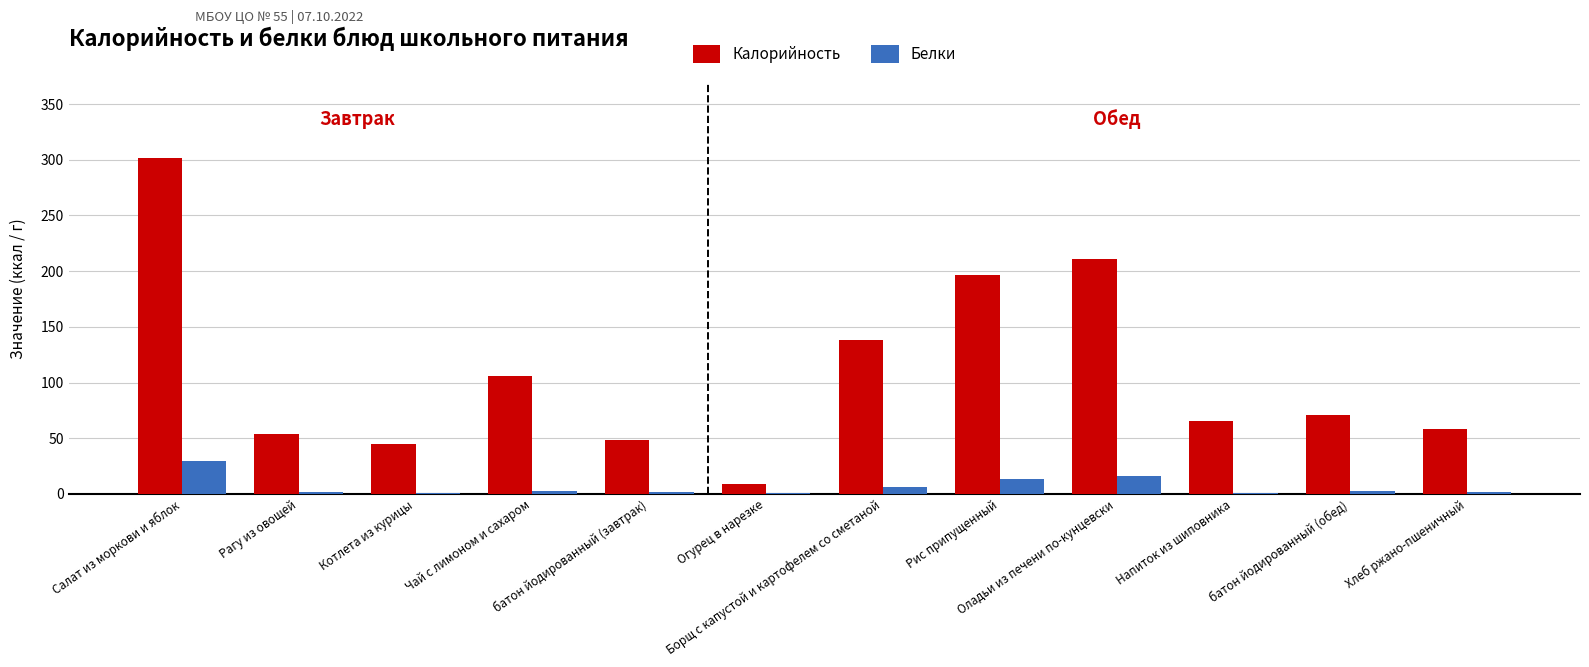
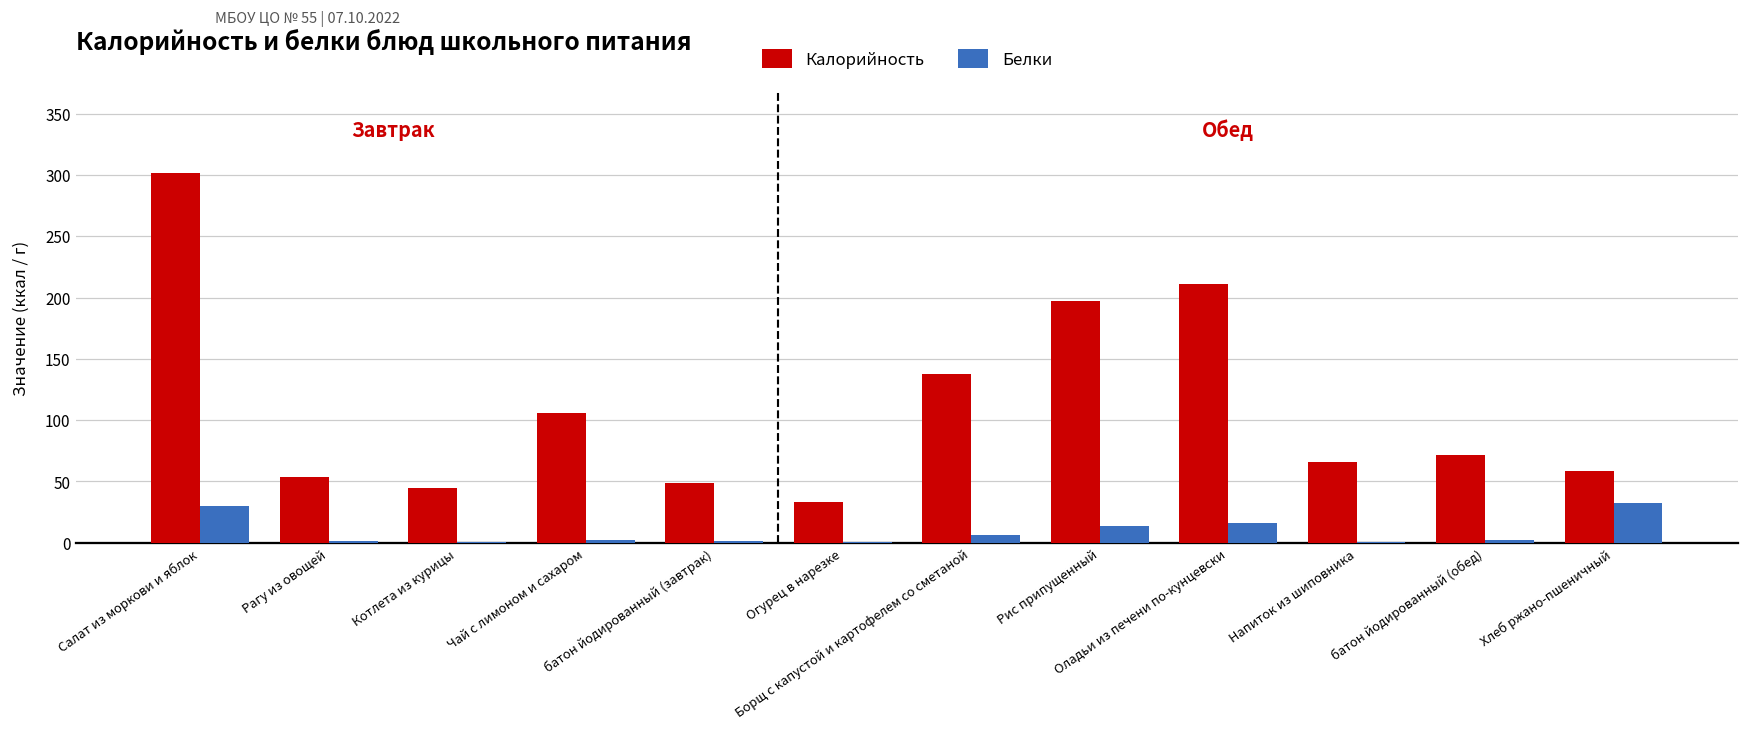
Калорийность, Огурец в нарезке: 9 -> 33
Белки, Хлеб ржано-пшеничный: 2 -> 32
